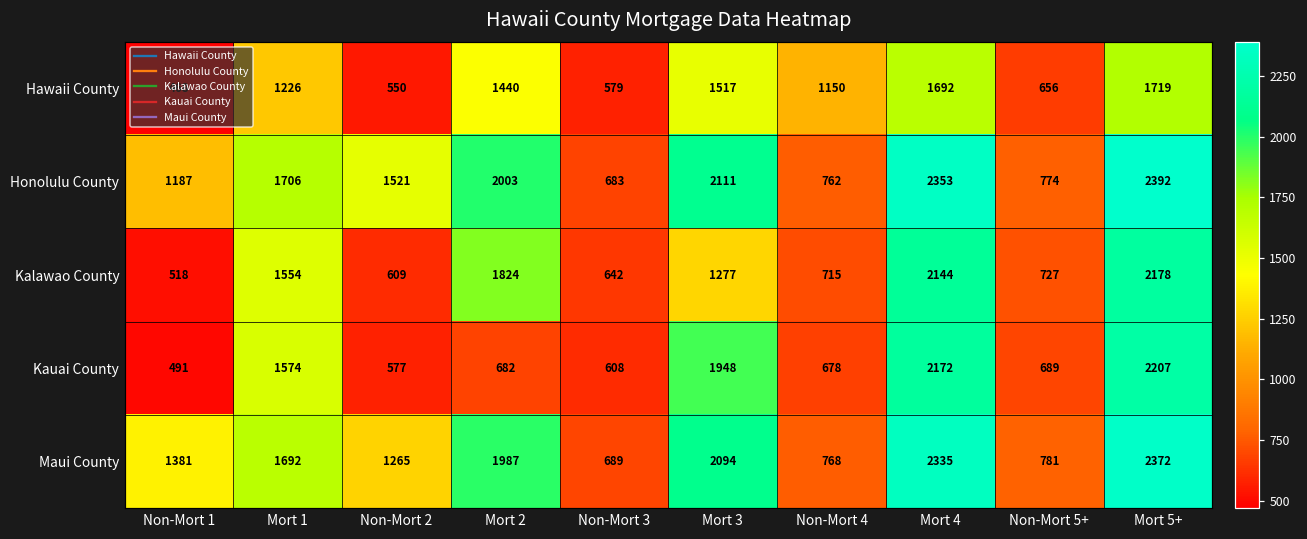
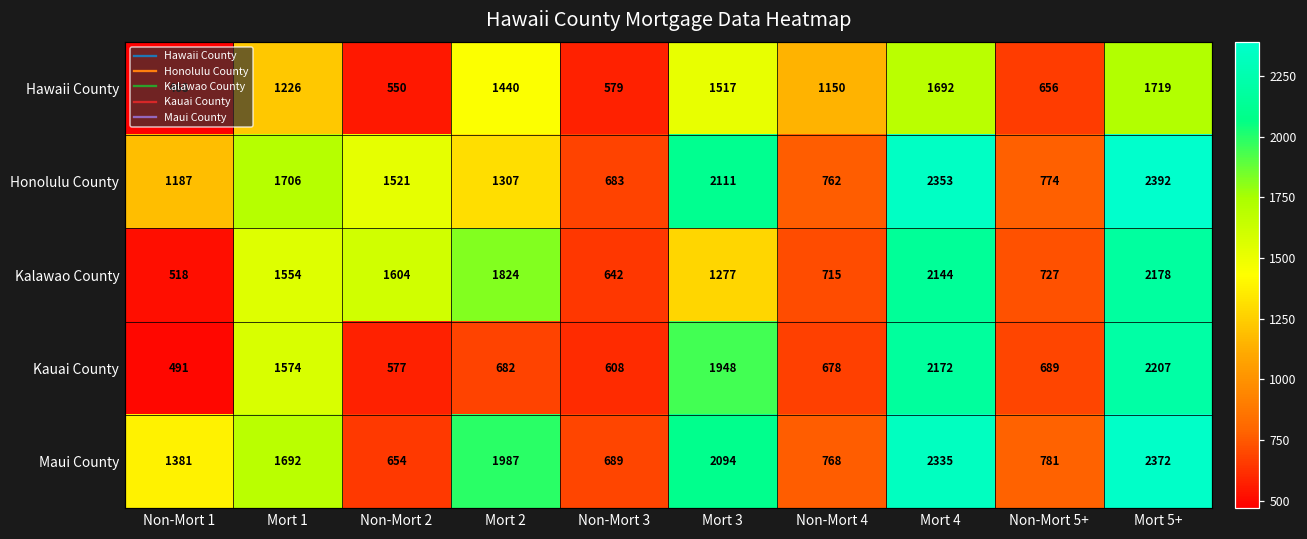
Honolulu County, Mort 2: 2003 -> 1307
Kalawao County, Non-Mort 2: 609 -> 1604
Maui County, Non-Mort 2: 1265 -> 654
